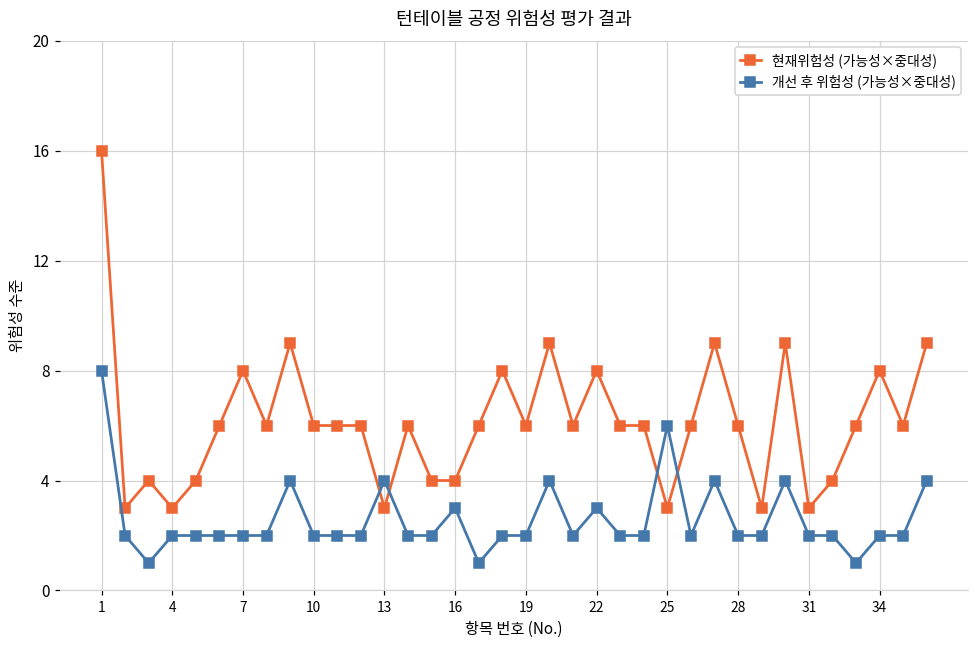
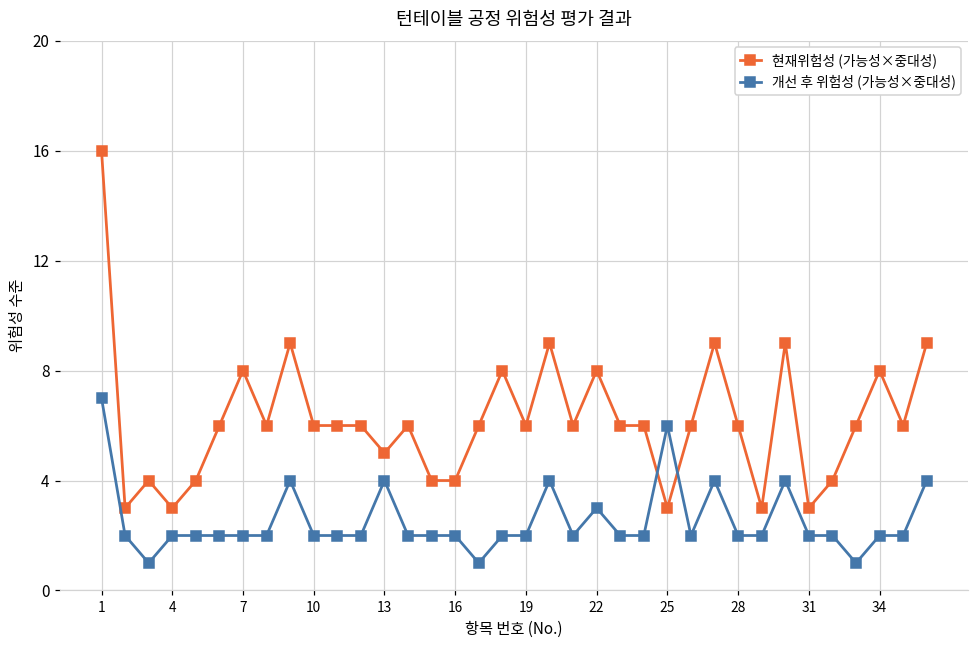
개선 후 위험성 (가능성×중대성), 1: 8 -> 7
현재위험성 (가능성×중대성), 13: 3 -> 5
개선 후 위험성 (가능성×중대성), 16: 3 -> 2
